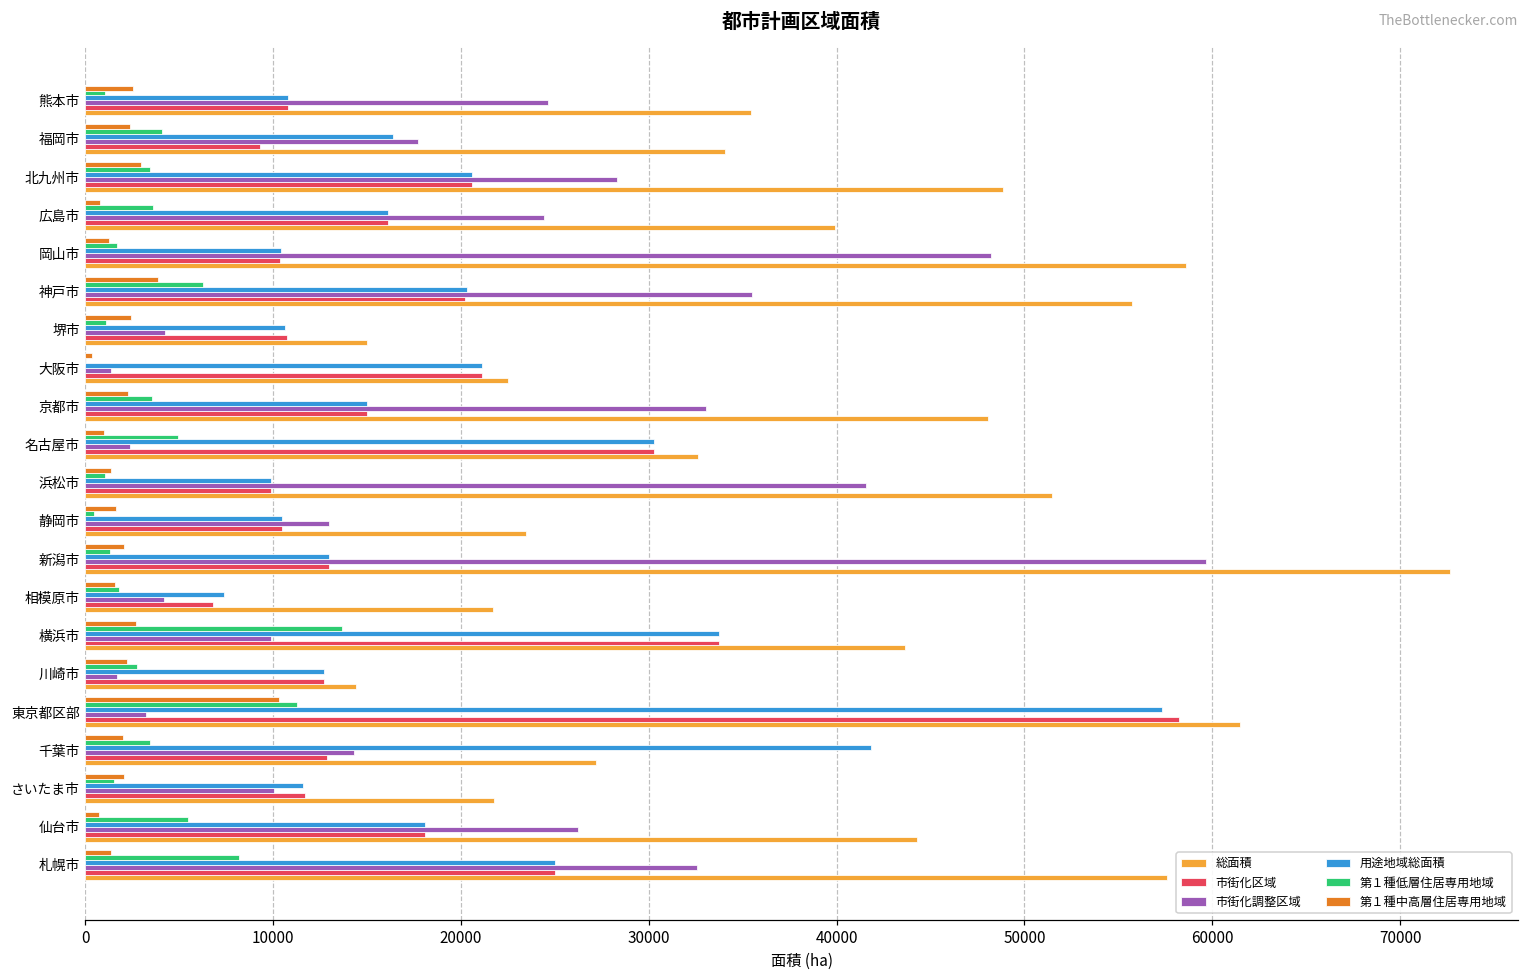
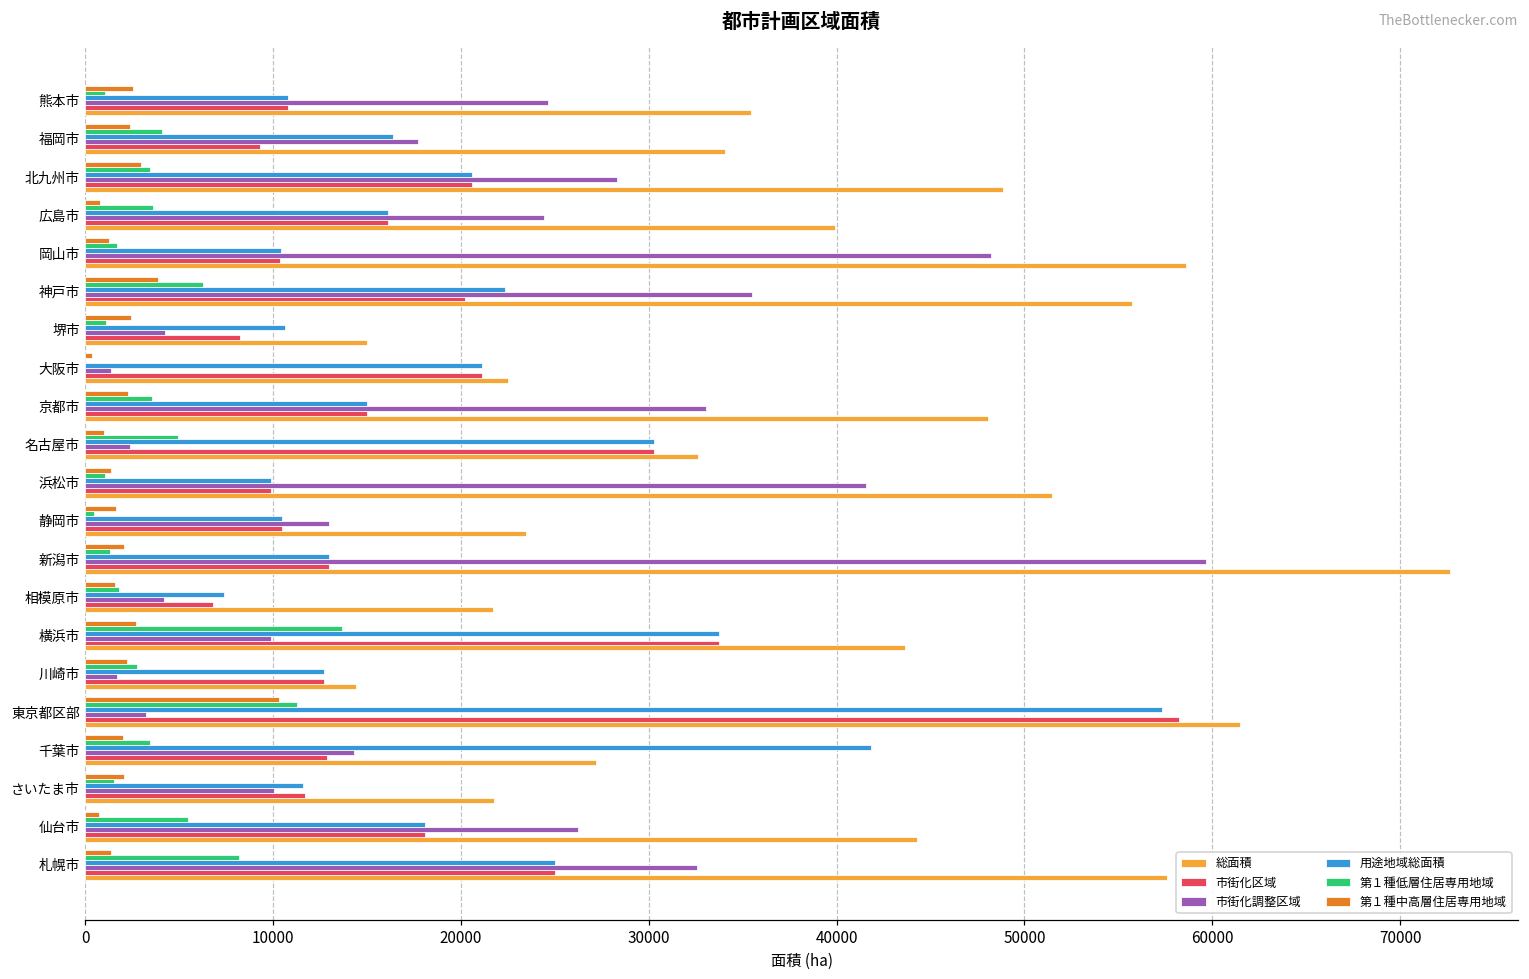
用途地域総面積, 神戸市: 20300 -> 22400
市街化区域, 堺市: 10700 -> 8200
